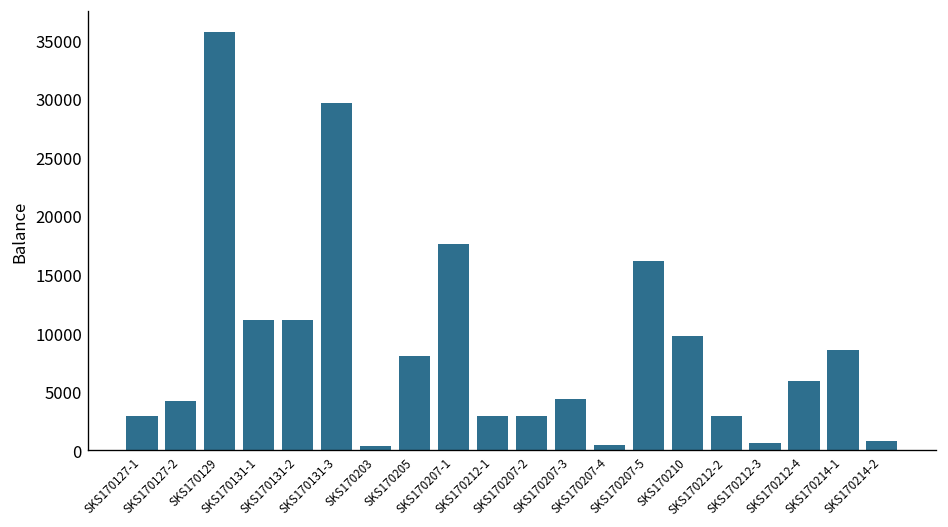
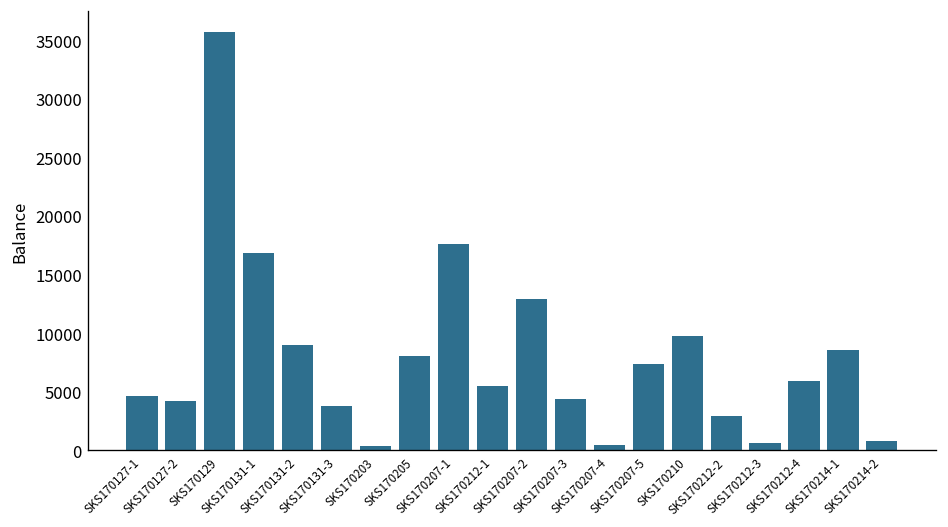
SKS170127-1: 3000 -> 5000
SKS170131-1: 11000 -> 17000
SKS170131-2: 11000 -> 9000
SKS170131-3: 30000 -> 4000
SKS170212-1: 3000 -> 5000
SKS170207-2: 3000 -> 13000
SKS170207-5: 16000 -> 7000
